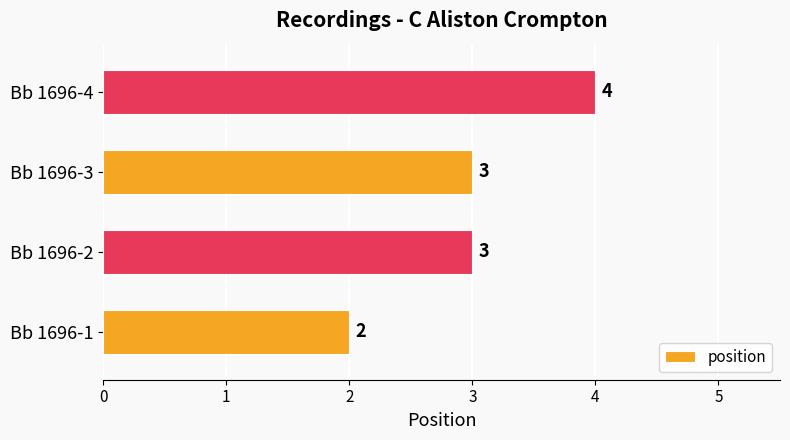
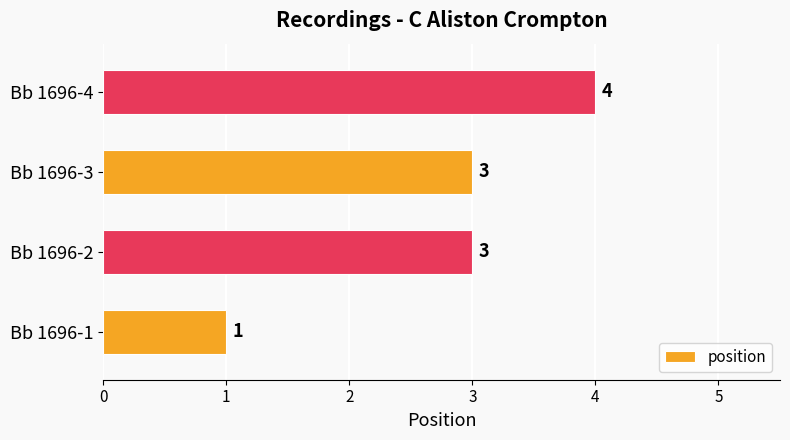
Bb 1696-1: 2 -> 1
